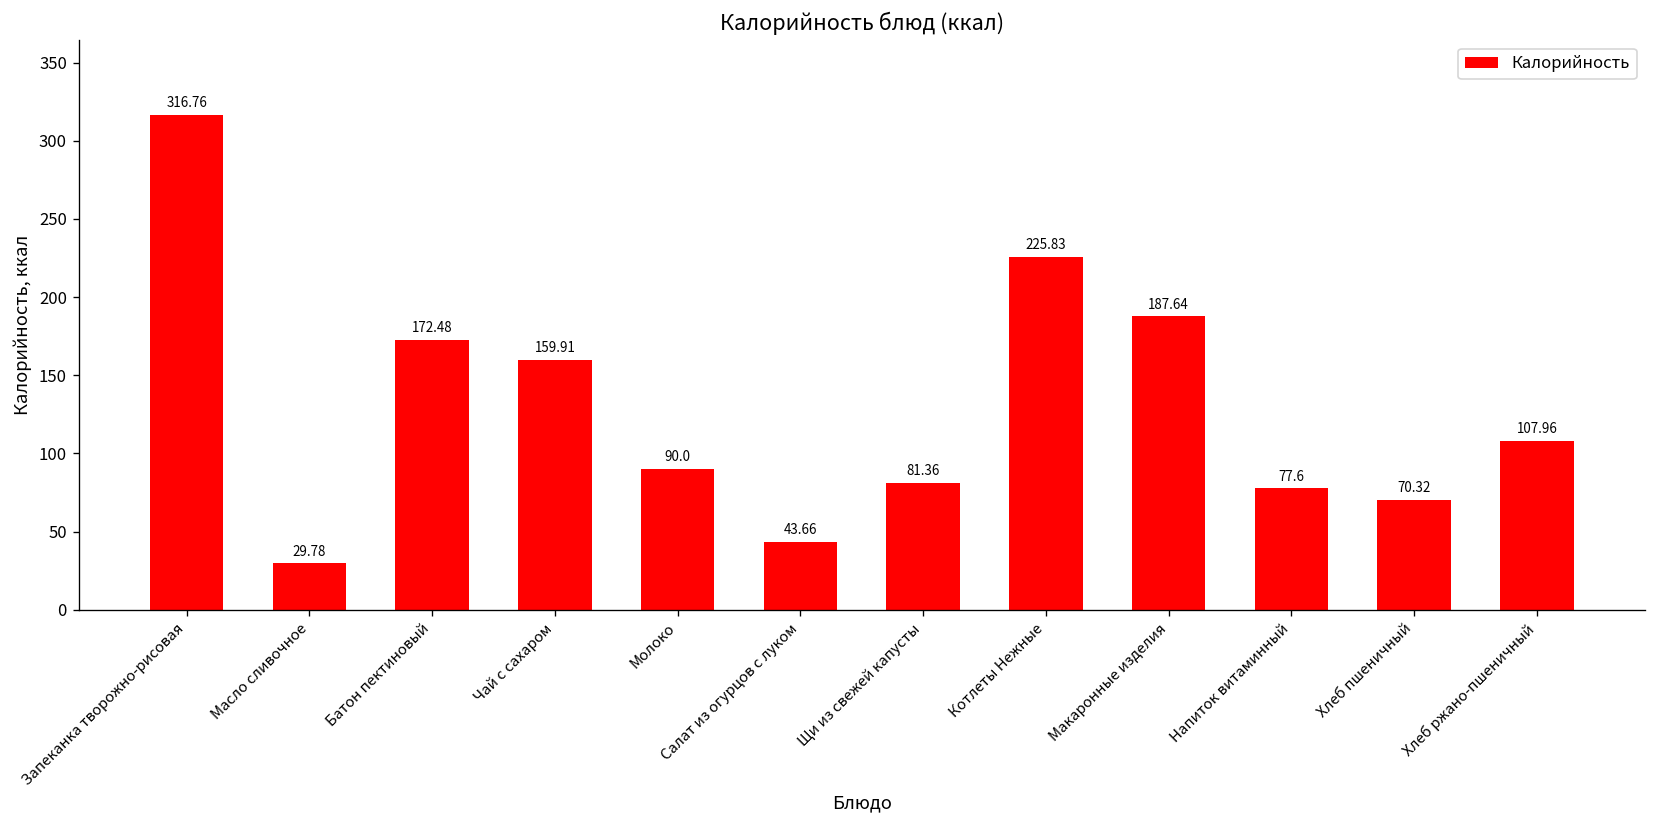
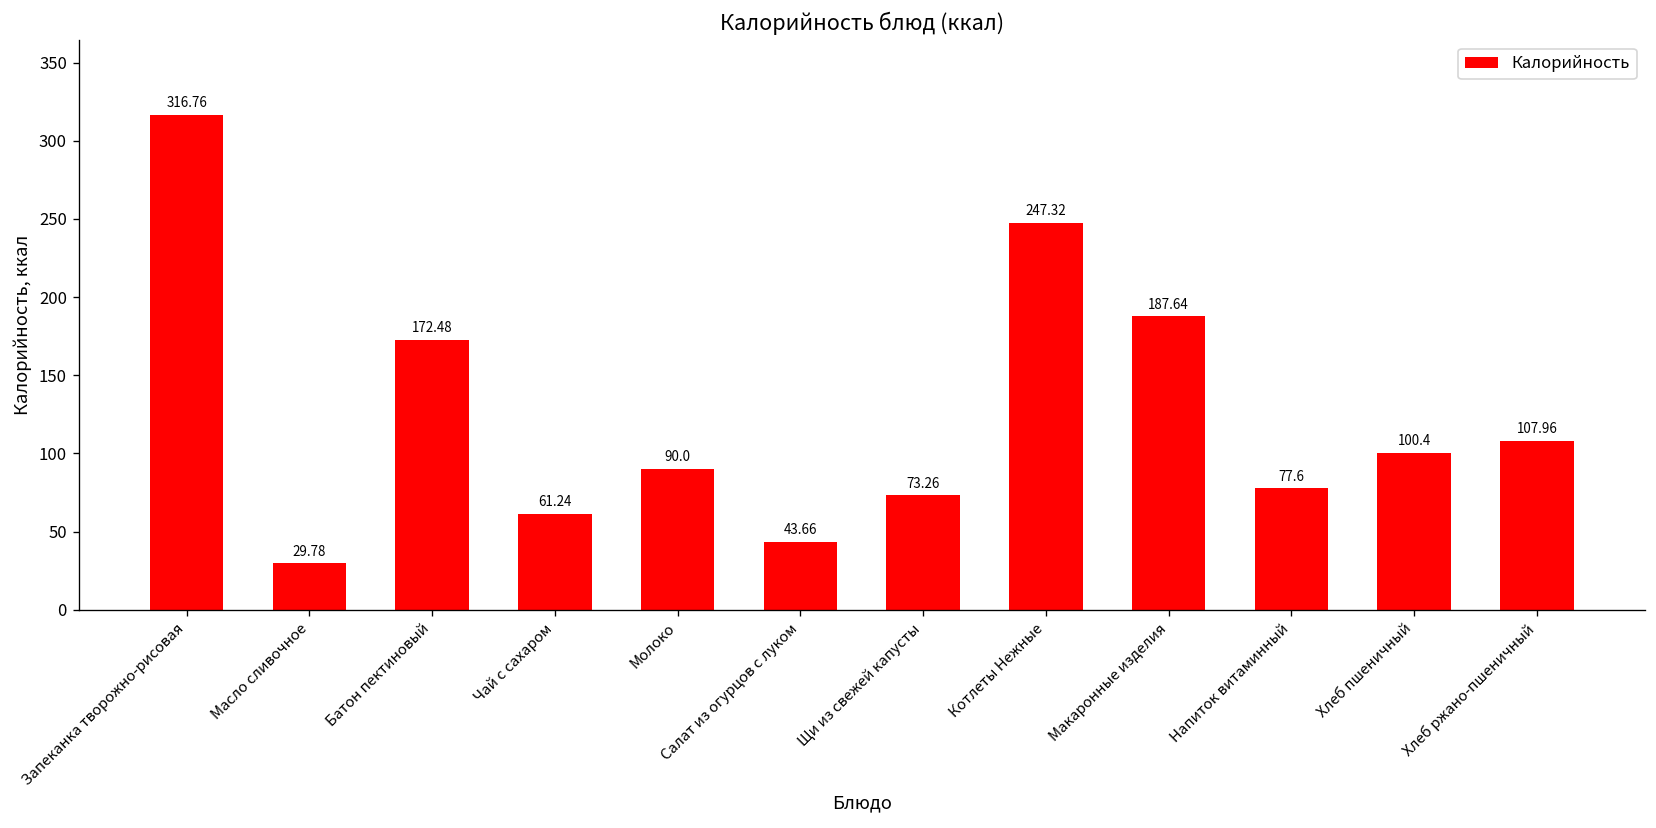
Чай с сахаром: 159.91 -> 61.24
Щи из свежей капусты: 81.36 -> 73.26
Котлеты Нежные: 225.83 -> 247.32
Хлеб пшеничный: 70.32 -> 100.4
